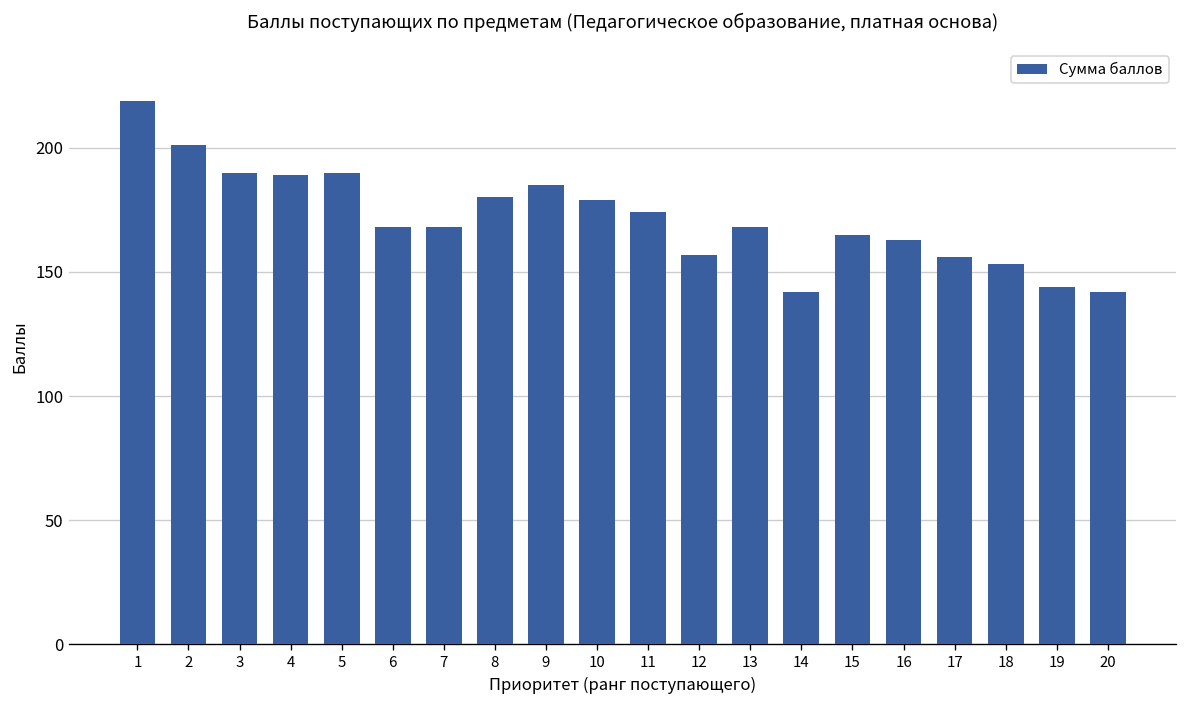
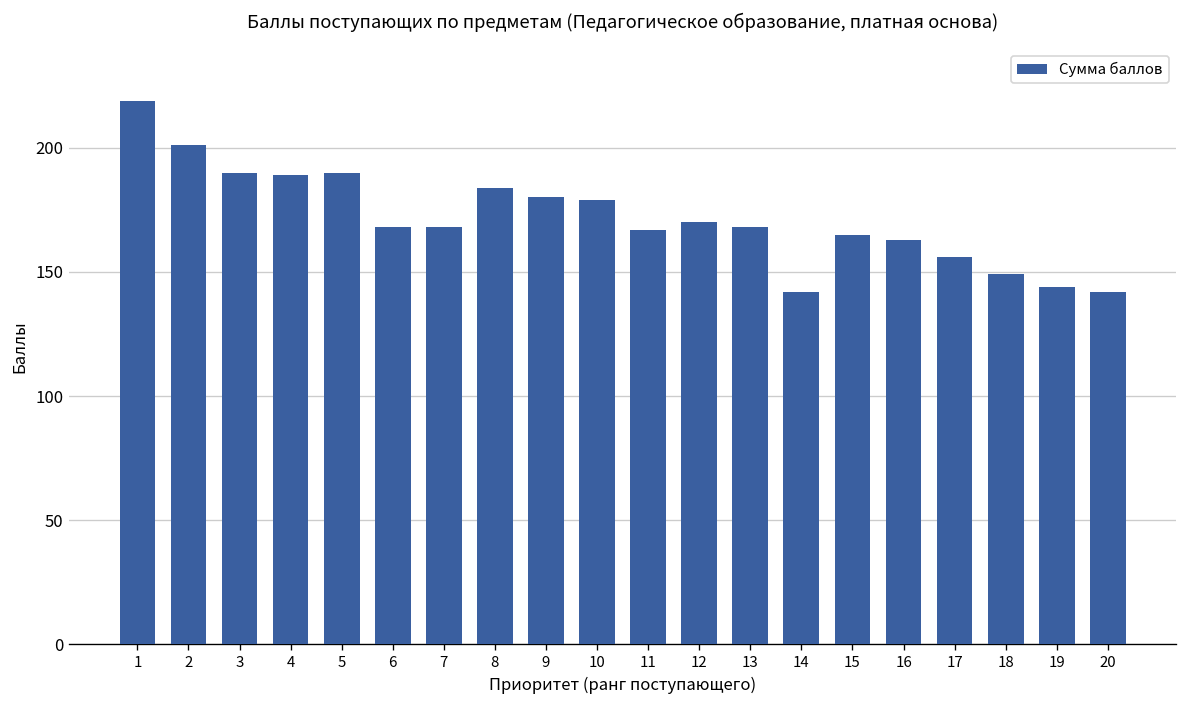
8: 180 -> 184
9: 185 -> 180
11: 174 -> 167
12: 157 -> 170
18: 153 -> 149
